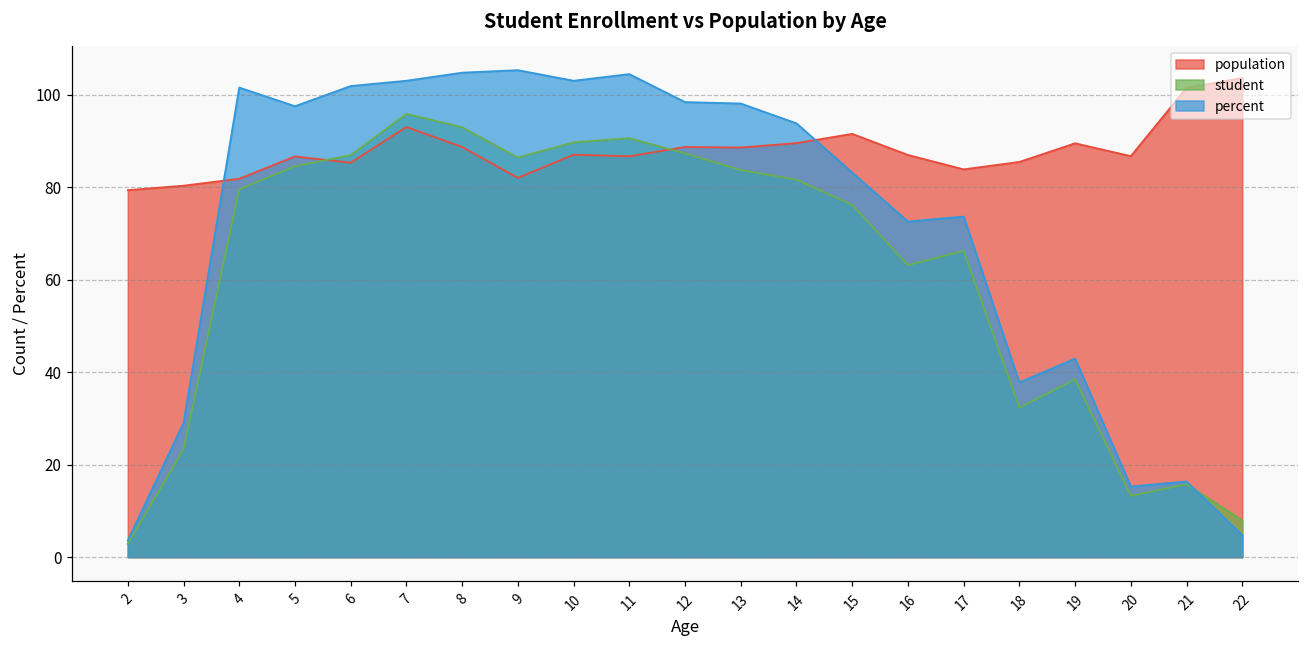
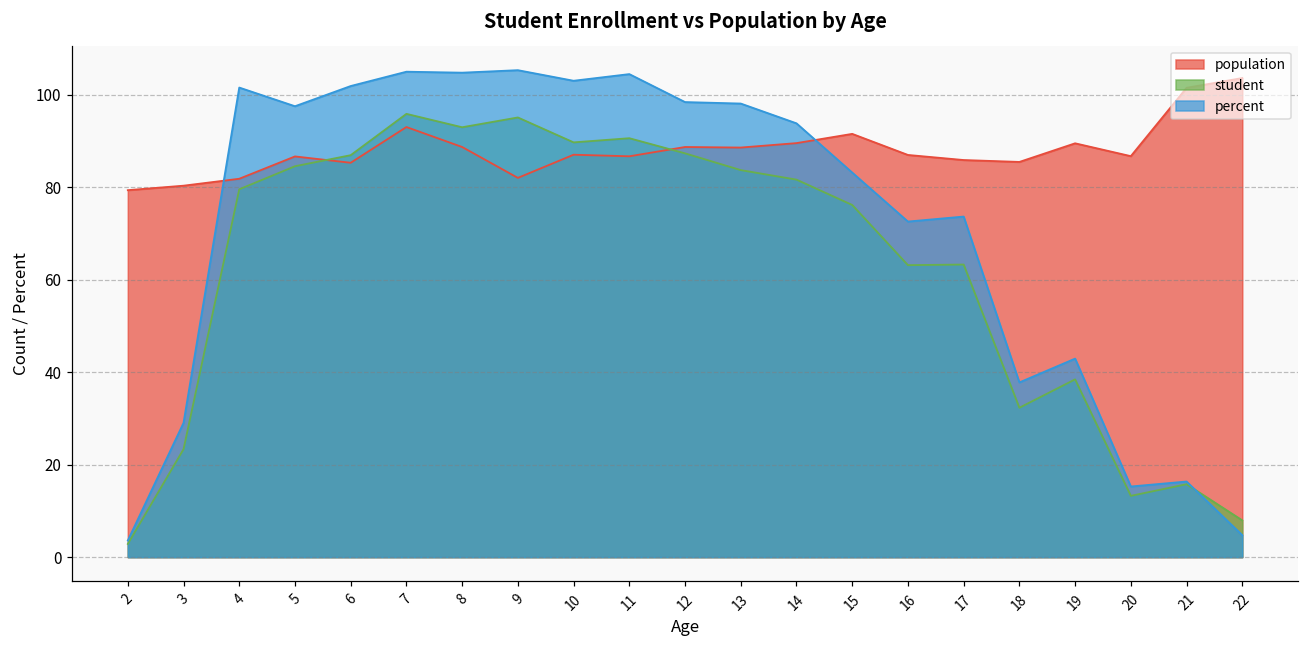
percent, 7: 103 -> 105
student, 9: 86 -> 95
population, 17: 84 -> 86
student, 17: 66 -> 63
